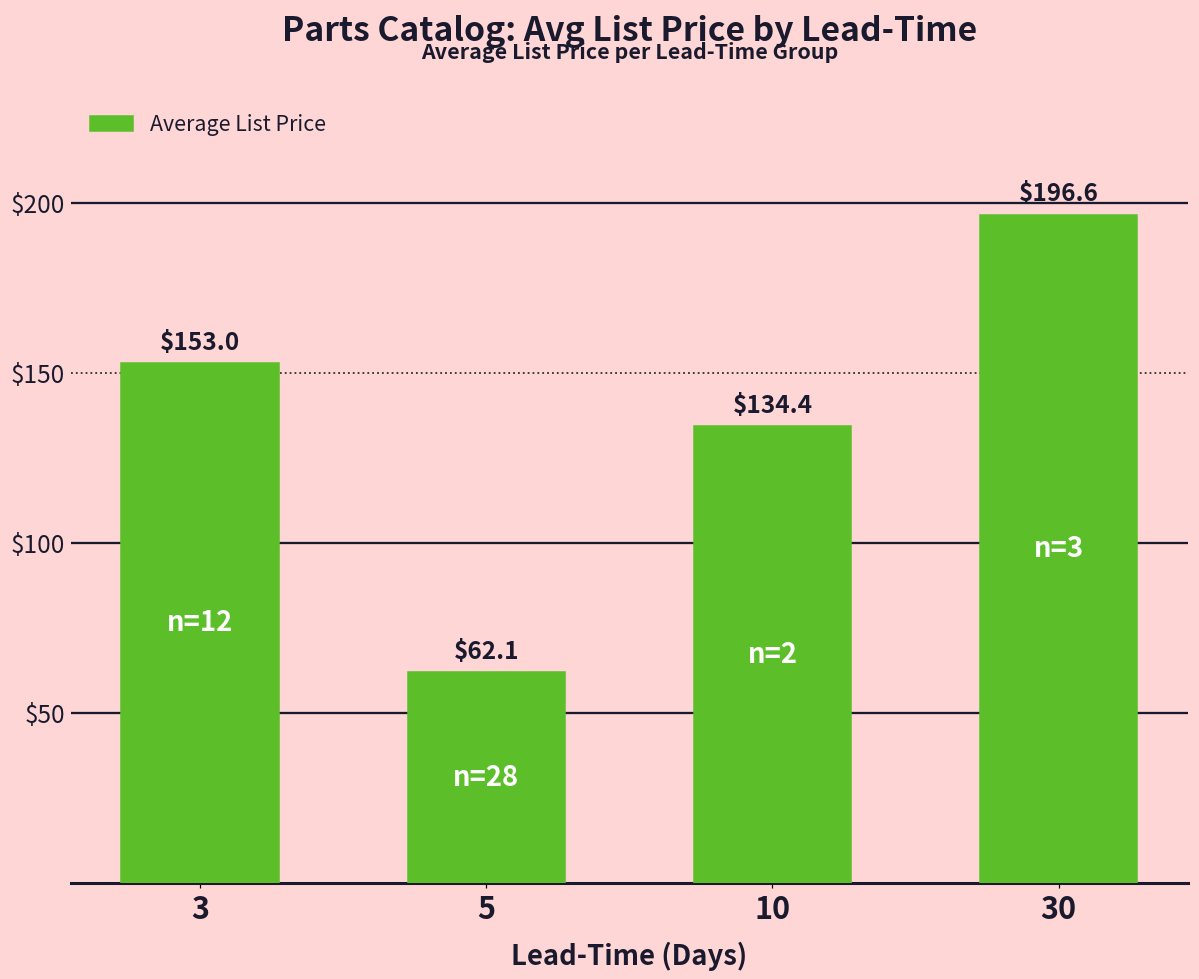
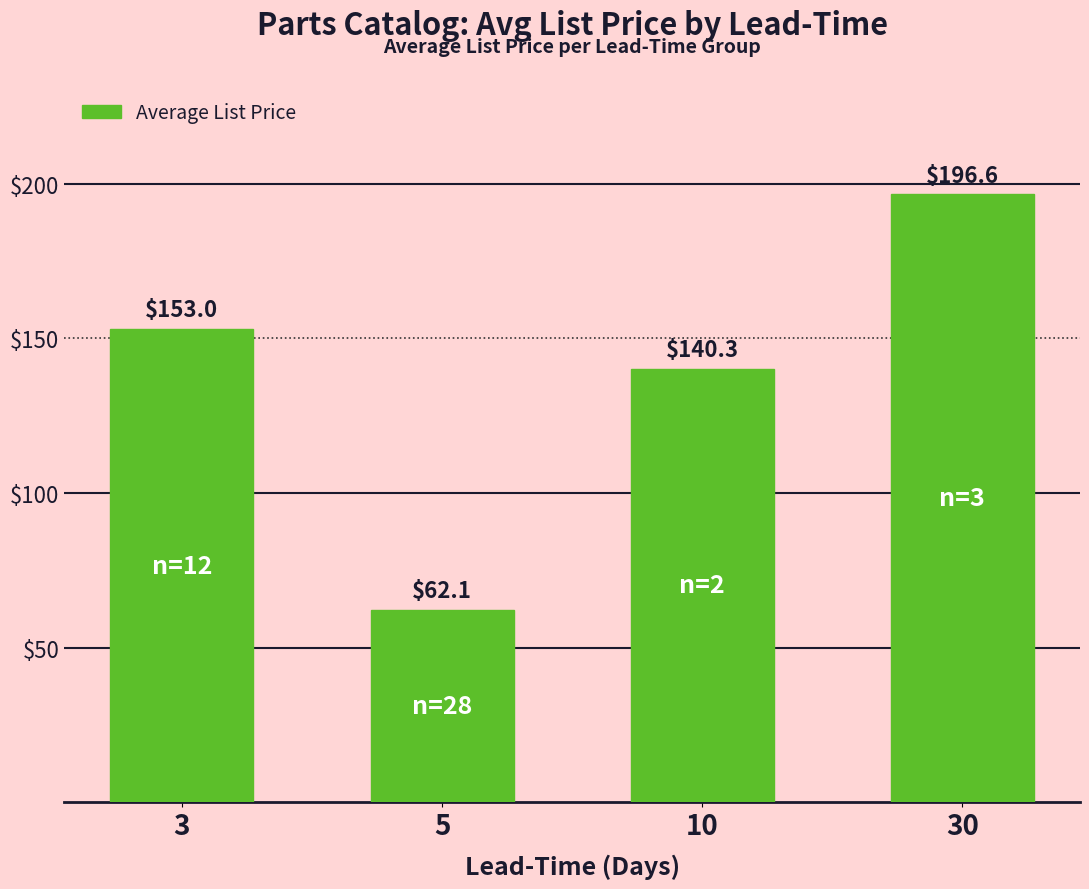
10: $134.4 -> $140.3
